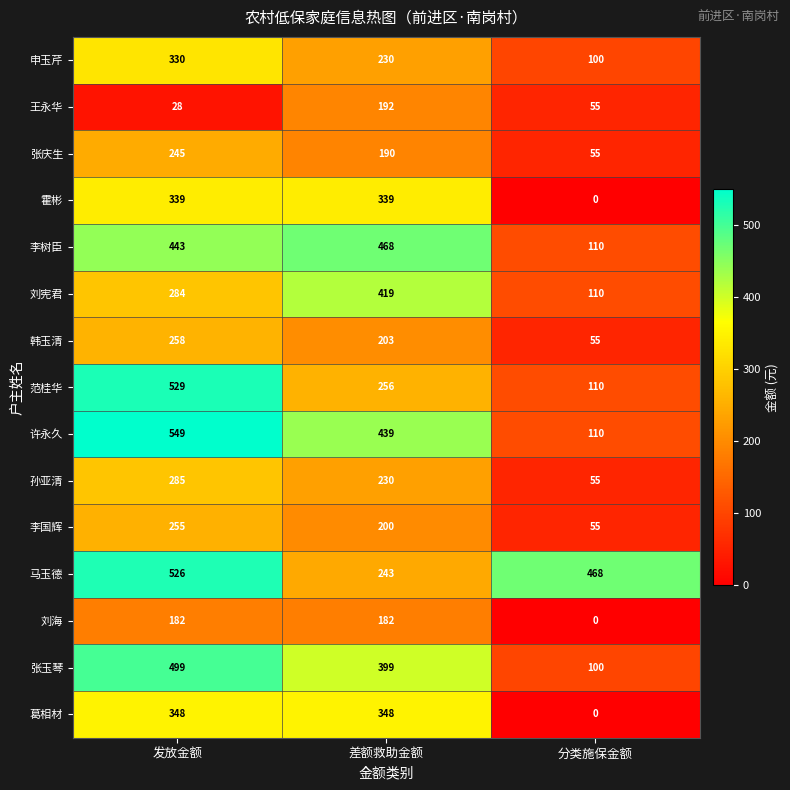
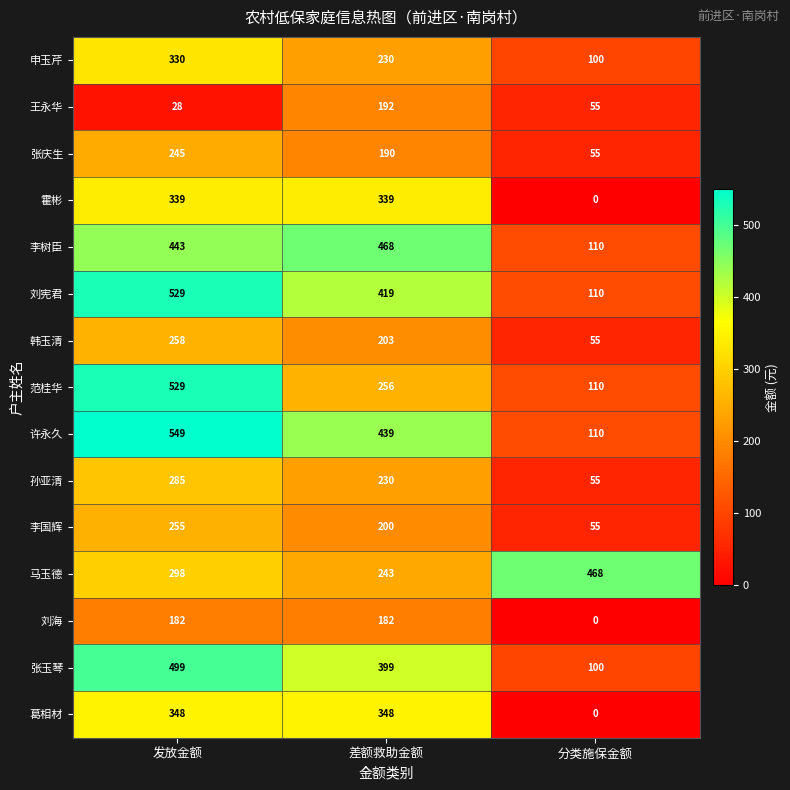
刘宪君, 发放金额: 284 -> 529
马玉德, 发放金额: 526 -> 298
